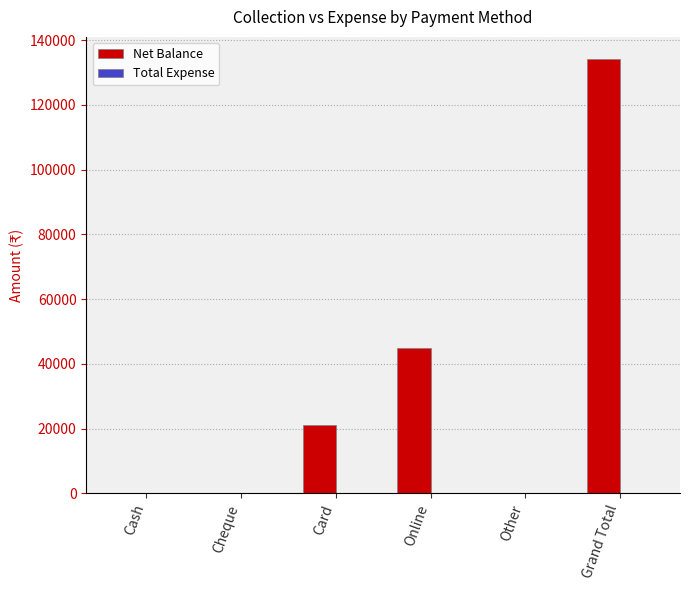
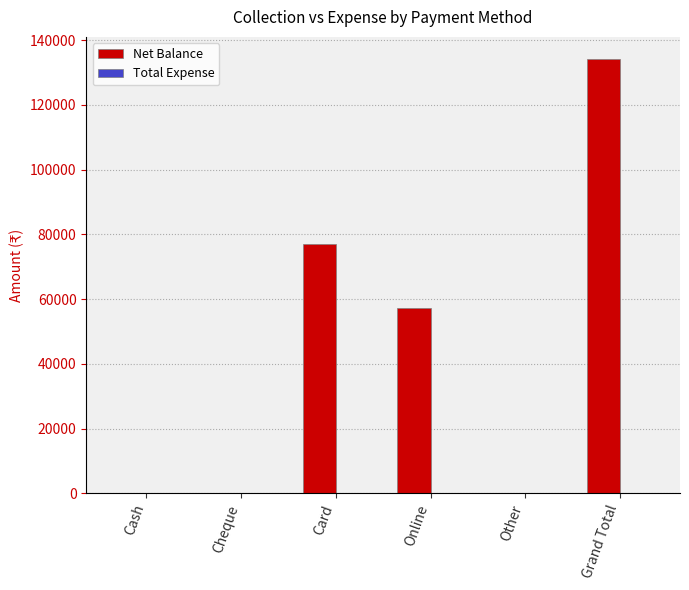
Net Balance, Card: 21000 -> 77000
Net Balance, Online: 45000 -> 57000
